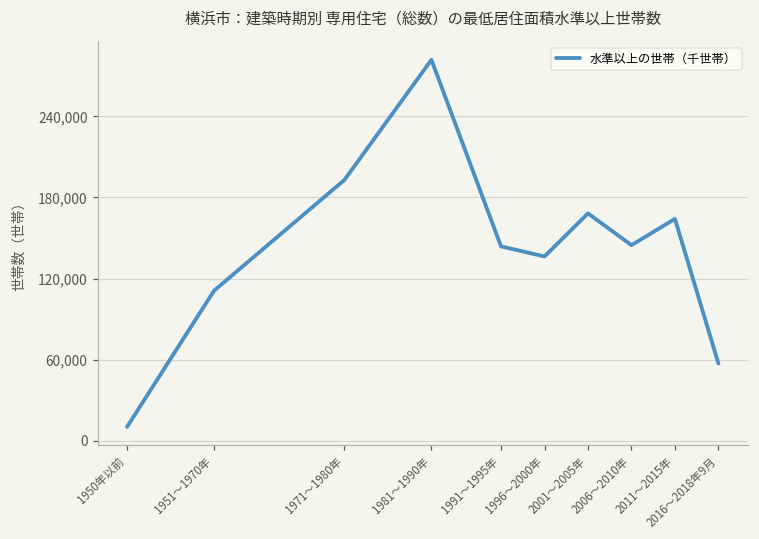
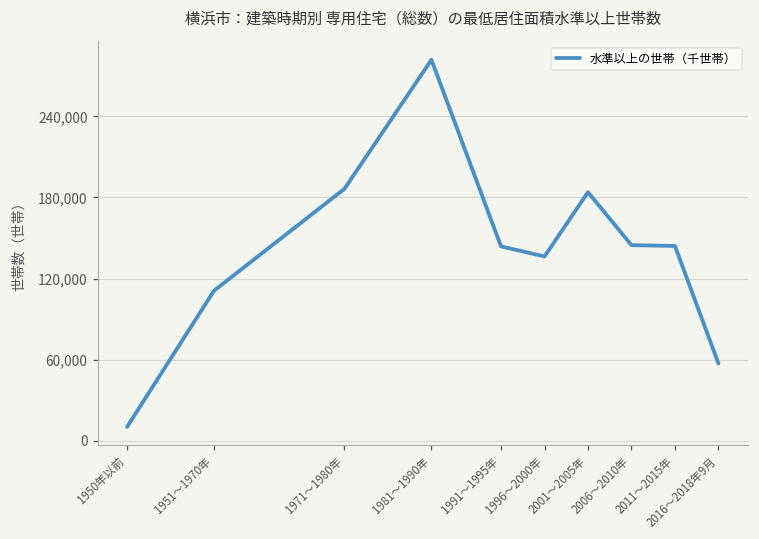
1971～1980年: 193,000 -> 186,000
2001～2005年: 168,000 -> 184,000
2011～2015年: 164,000 -> 144,000
